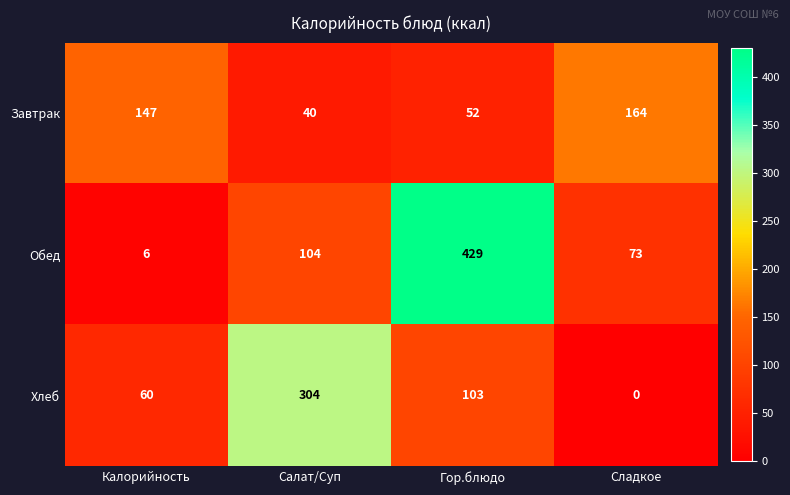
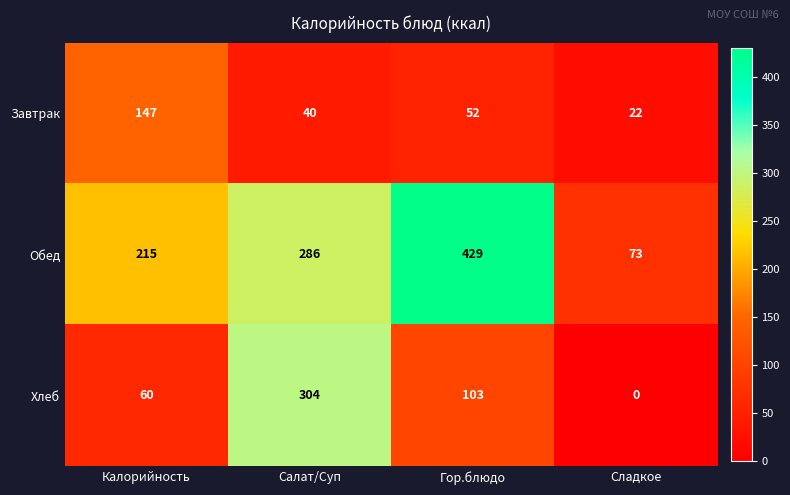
Завтрак, Сладкое: 164 -> 22
Обед, Калорийность: 6 -> 215
Обед, Салат/Суп: 104 -> 286
